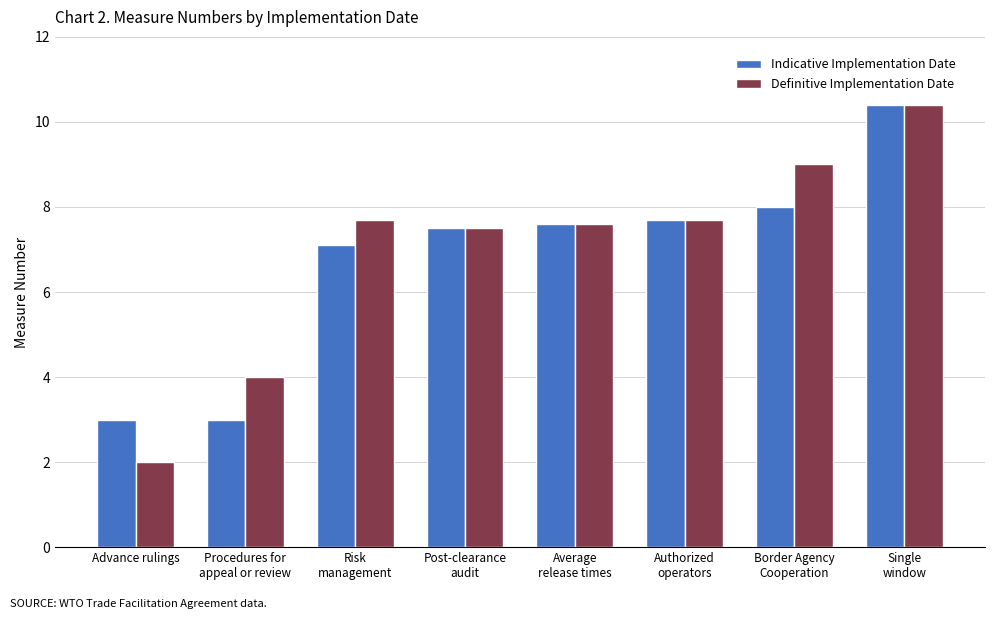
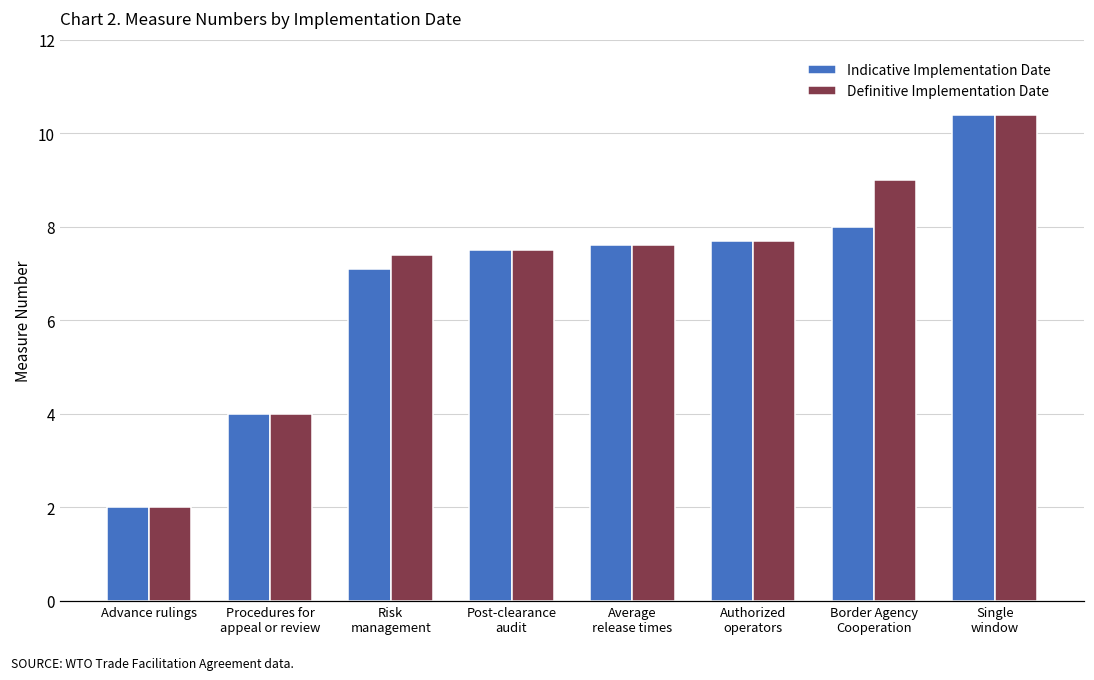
Indicative Implementation Date, Advance rulings: 3 -> 2
Indicative Implementation Date, Procedures for appeal or review: 3 -> 4
Definitive Implementation Date, Risk management: 7.7 -> 7.4
